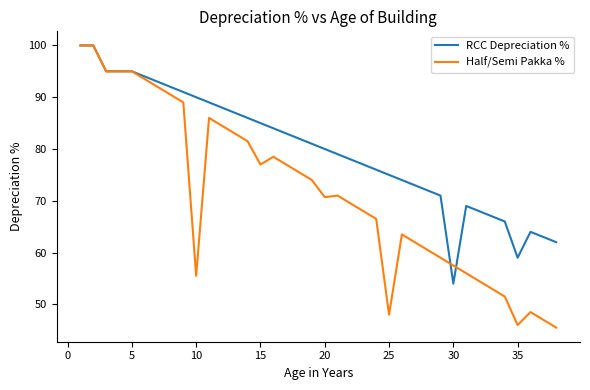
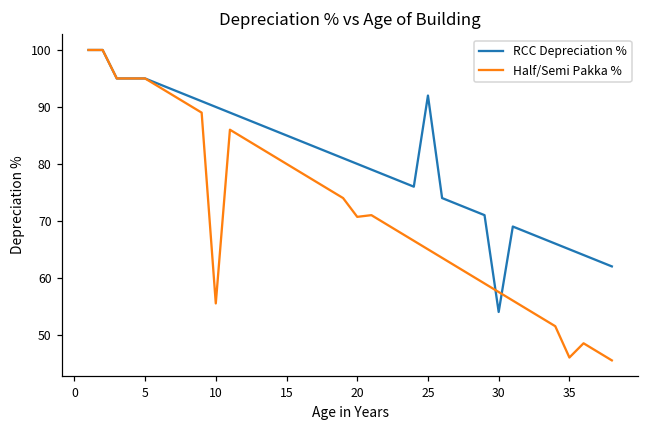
Half/Semi Pakka %, 15: 77 -> 80
RCC Depreciation %, 25: 75 -> 92
Half/Semi Pakka %, 25: 48 -> 65
RCC Depreciation %, 35: 59 -> 65
